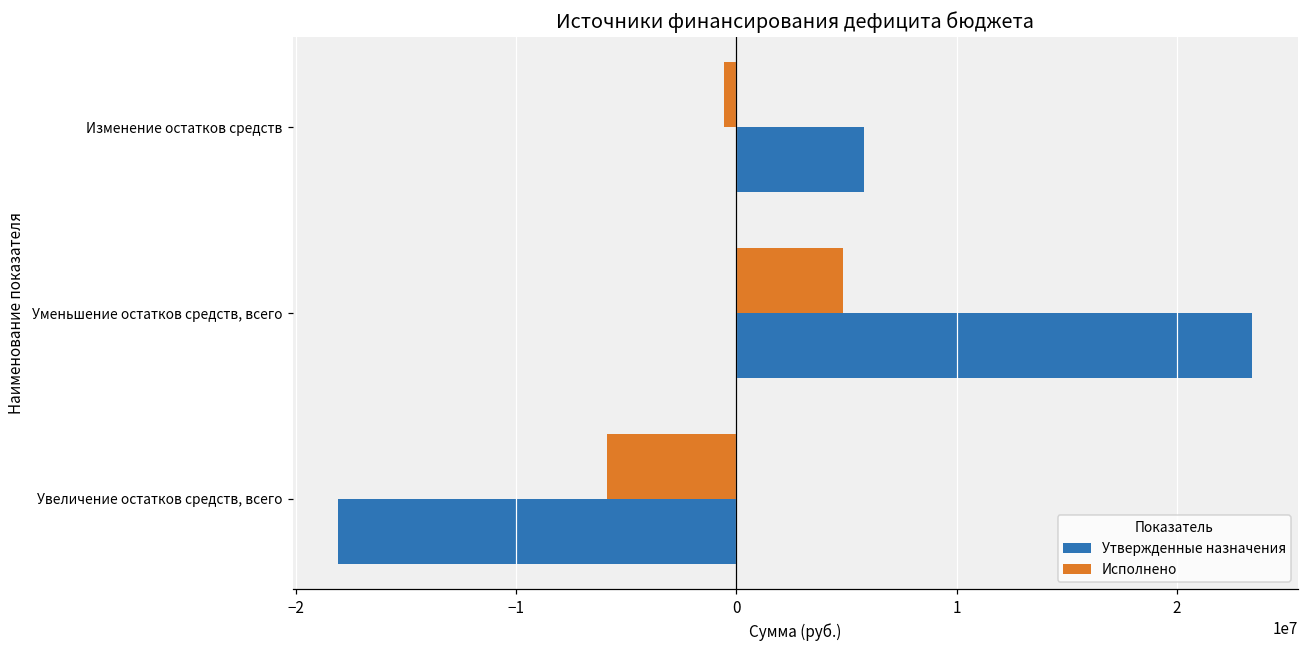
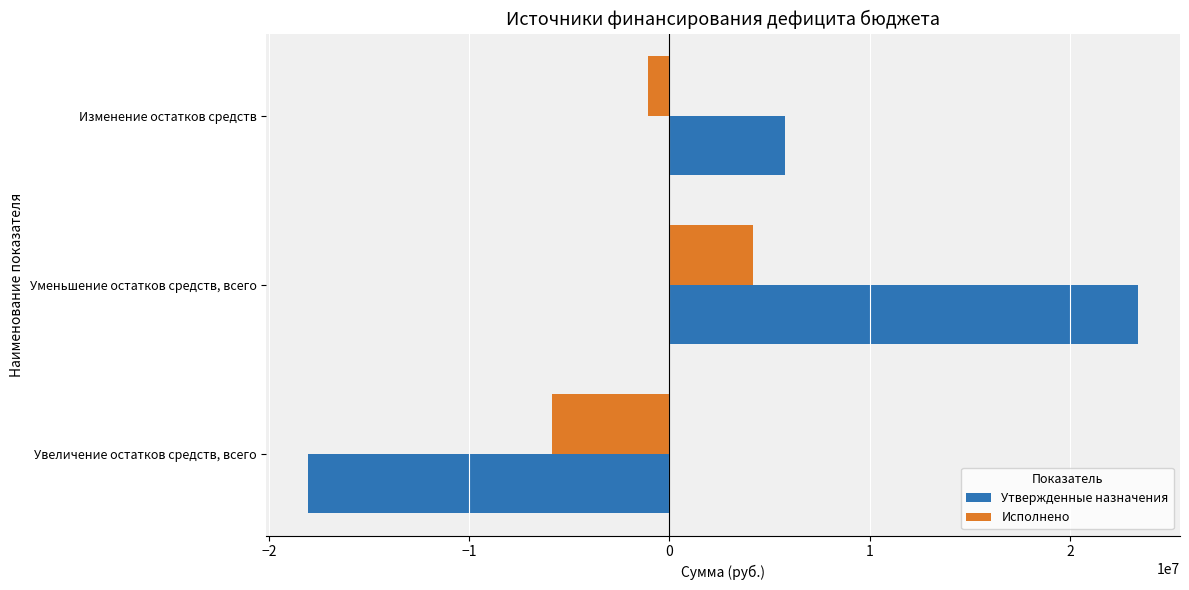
Исполнено, Изменение остатков средств: -600000 -> -1100000
Исполнено, Уменьшение остатков средств, всего: 4800000 -> 4200000
